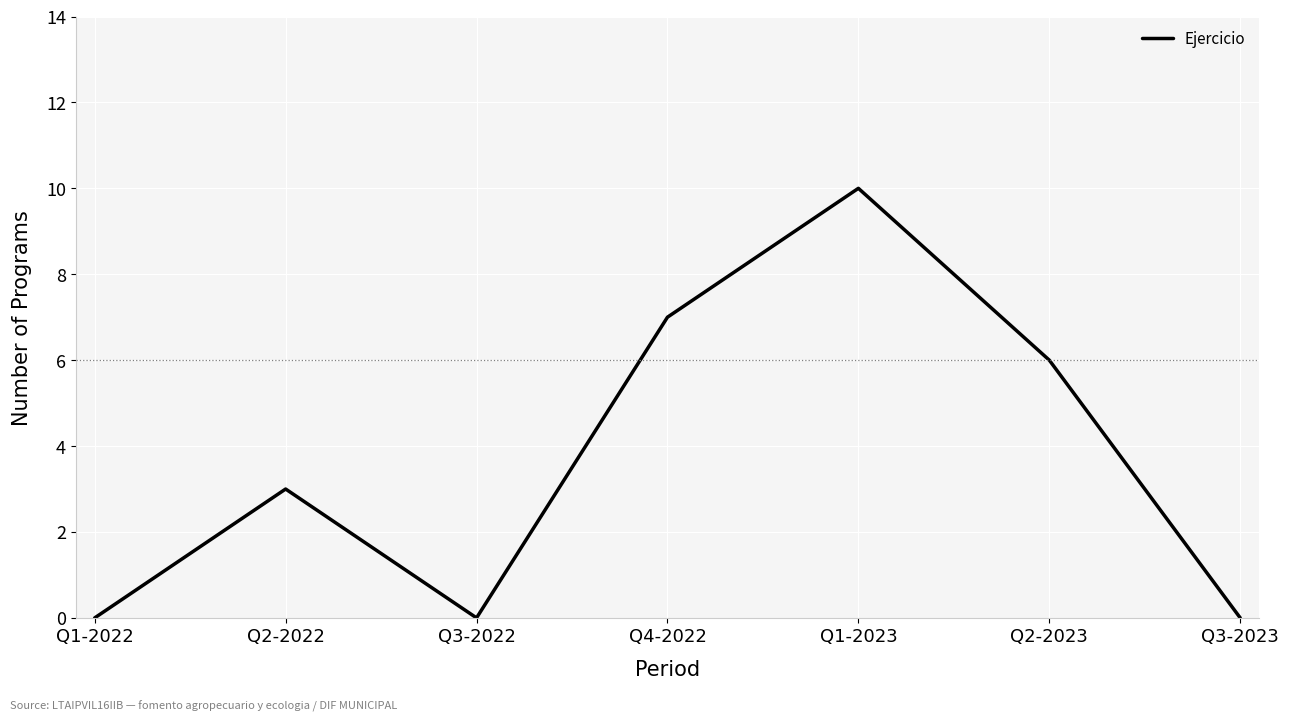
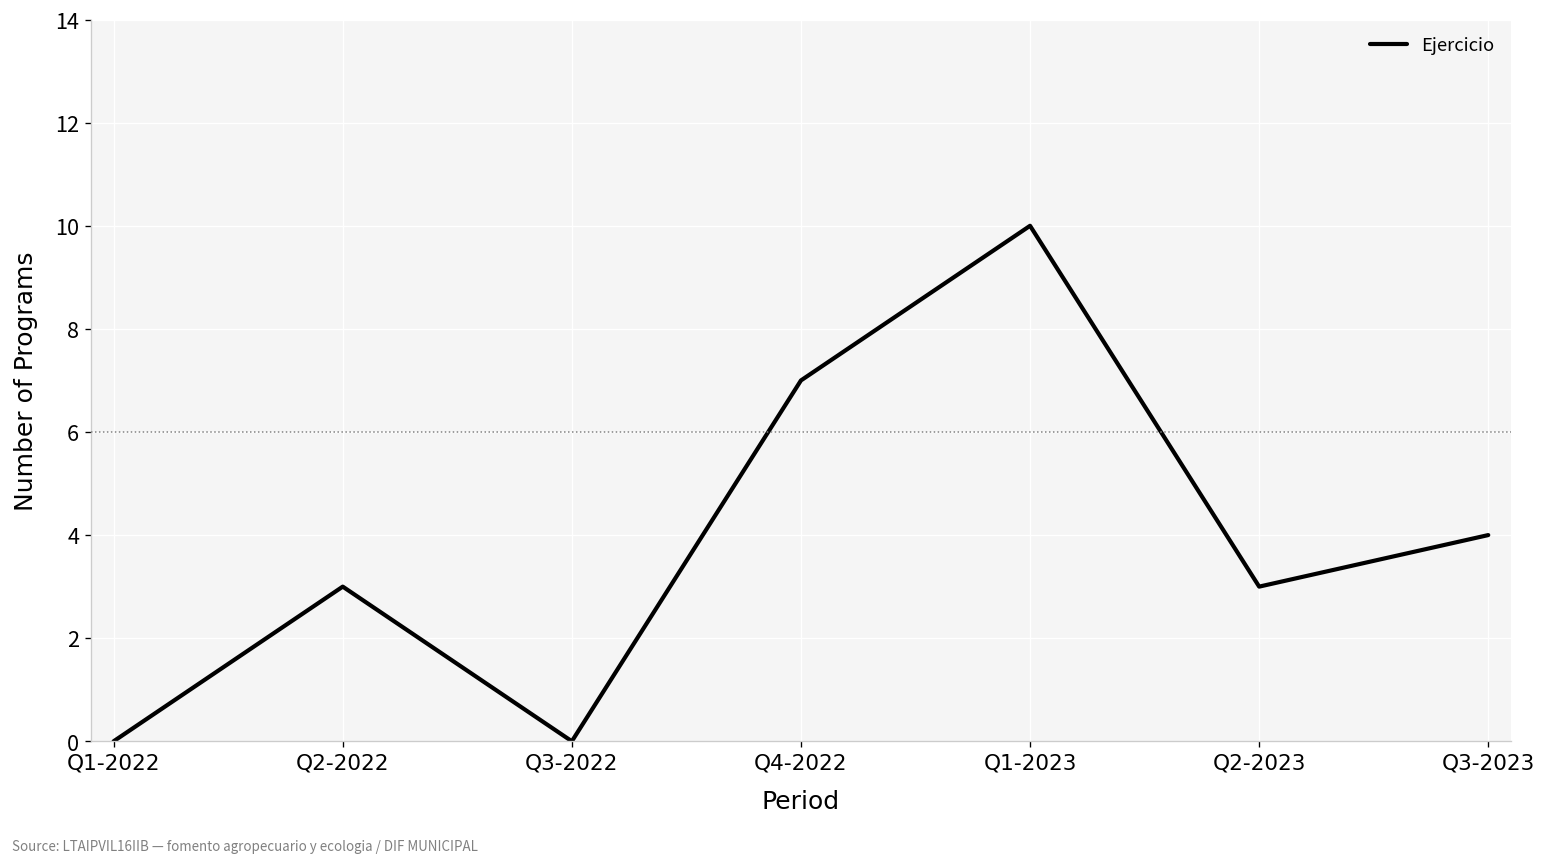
Q2-2023: 6 -> 3
Q3-2023: 0 -> 4
